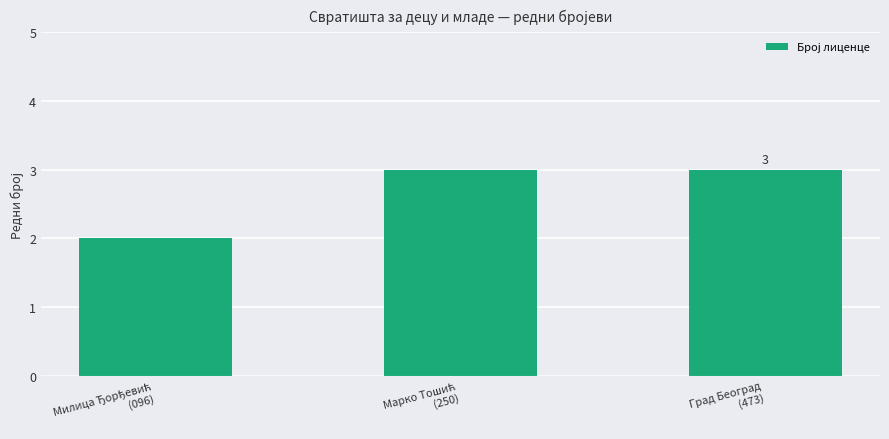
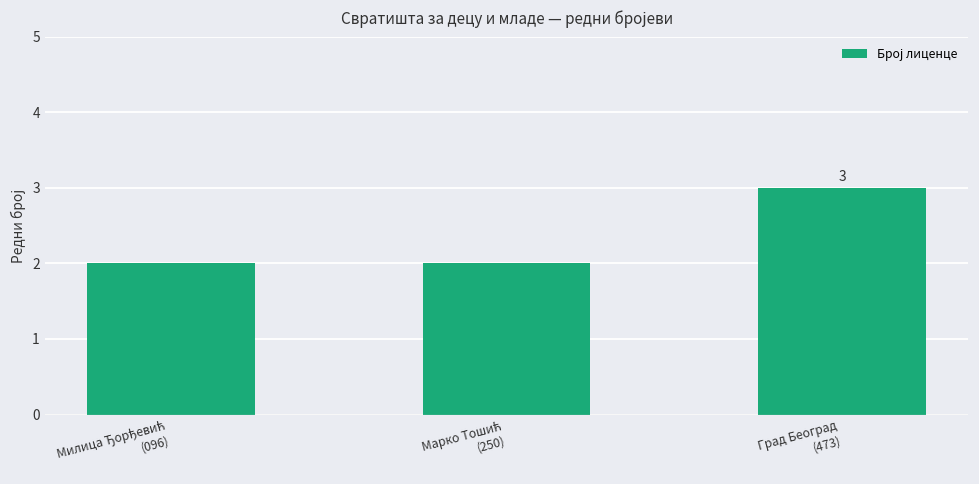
Марко Тошић (250): 3 -> 2
